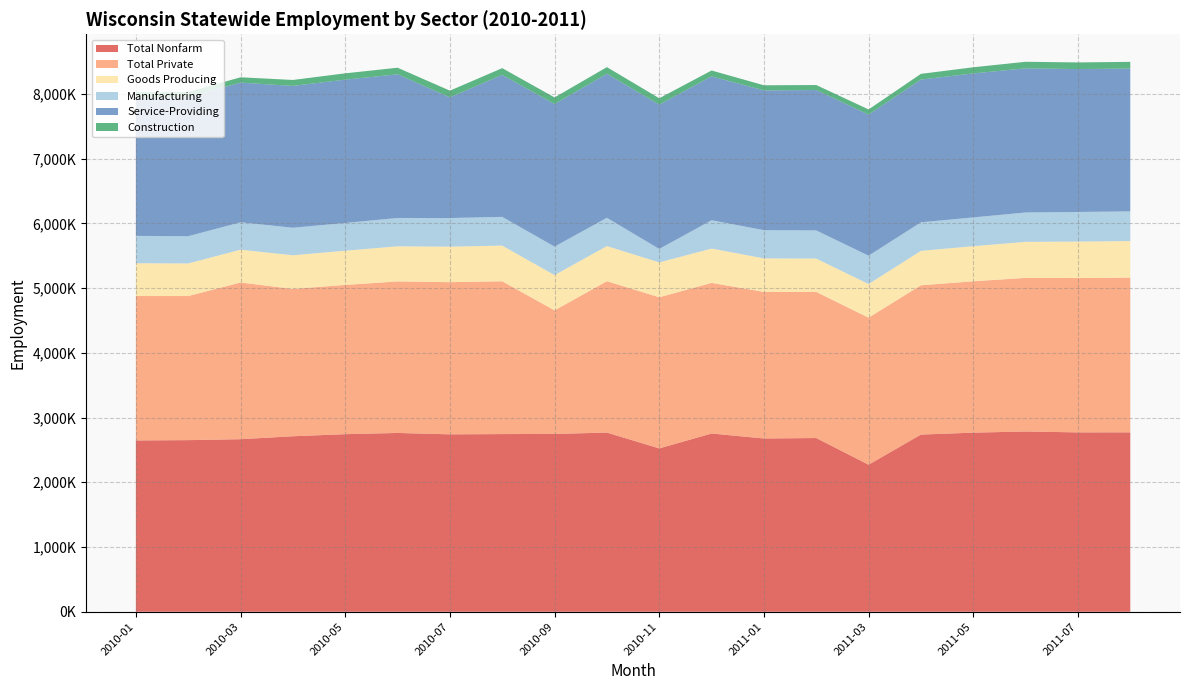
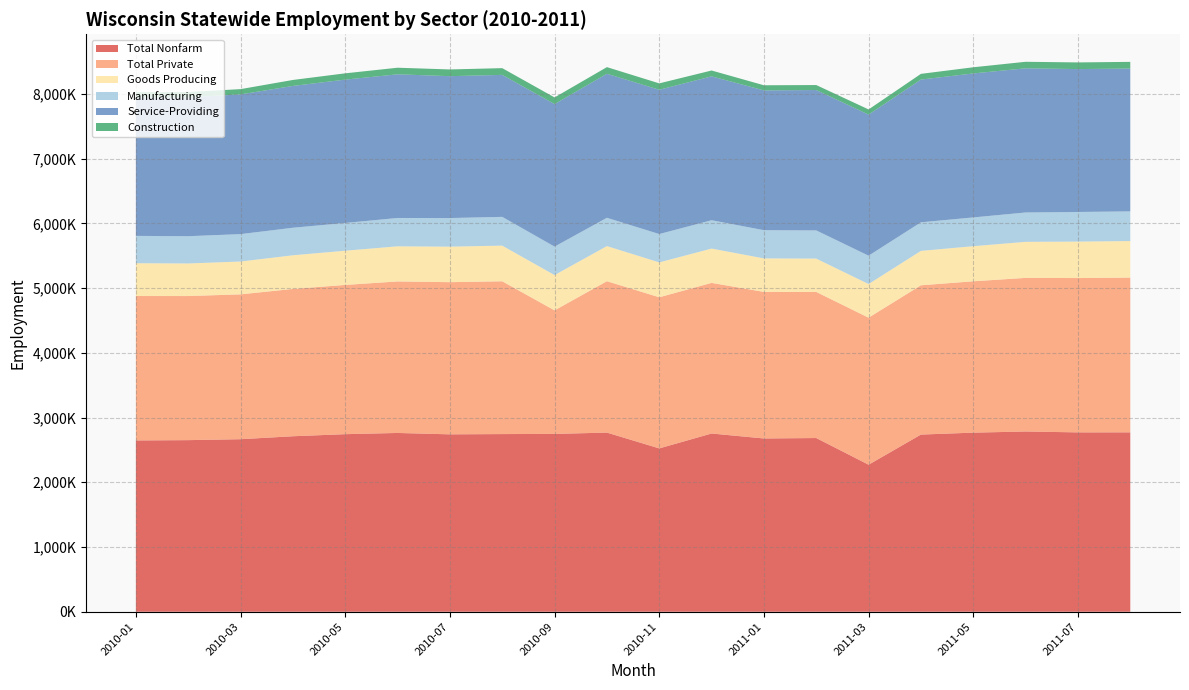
Total Private, 2010-03: 2,400,000 -> 2,200,000
Service-Providing, 2010-07: 1,900,000 -> 2,200,000
Manufacturing, 2010-11: 200,000 -> 400,000
